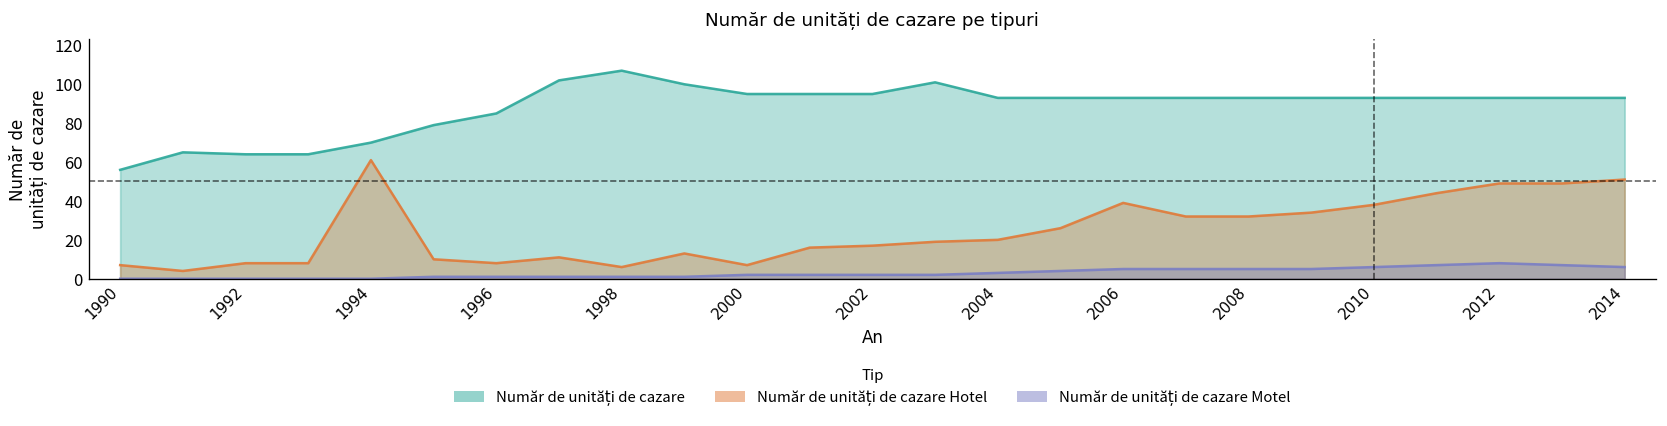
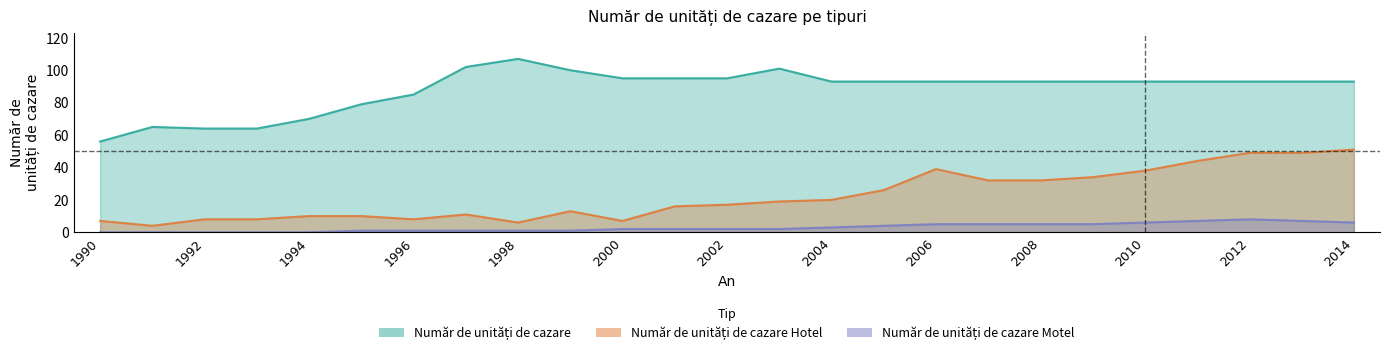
Număr de unități de cazare Hotel, 1994: 61 -> 10
